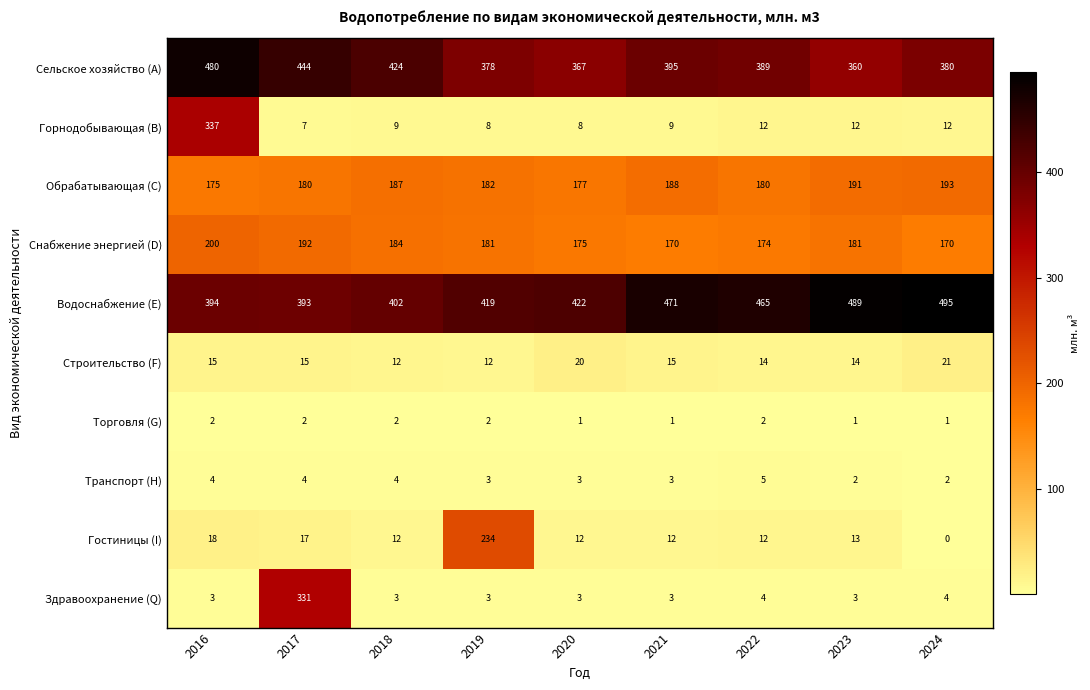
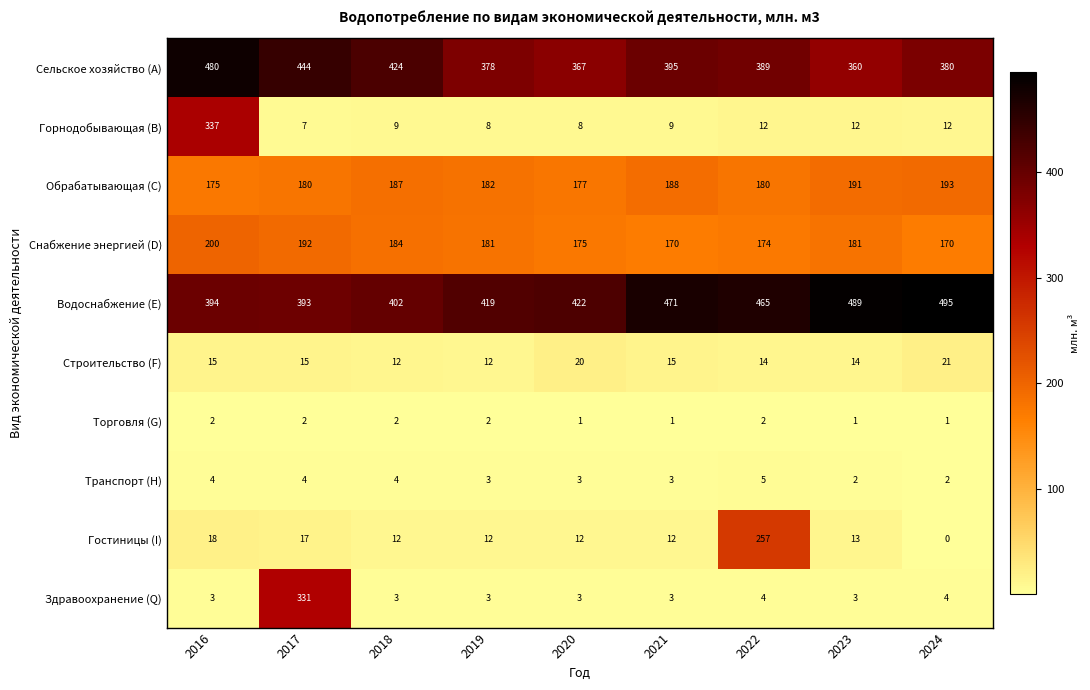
Гостиницы (I), 2019: 234 -> 12
Гостиницы (I), 2022: 12 -> 257
